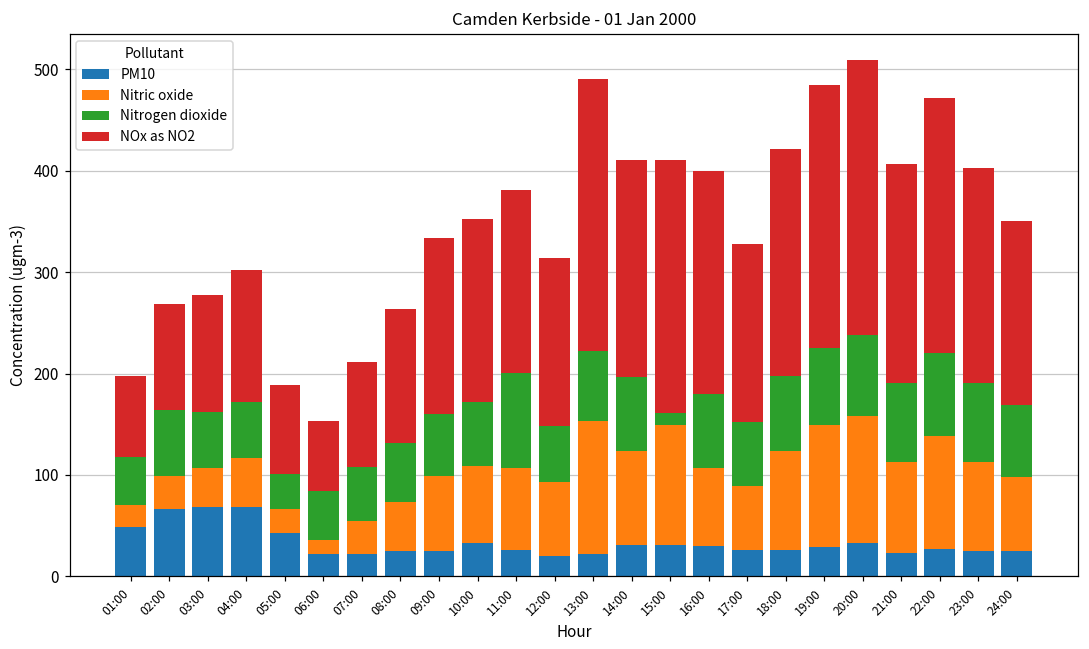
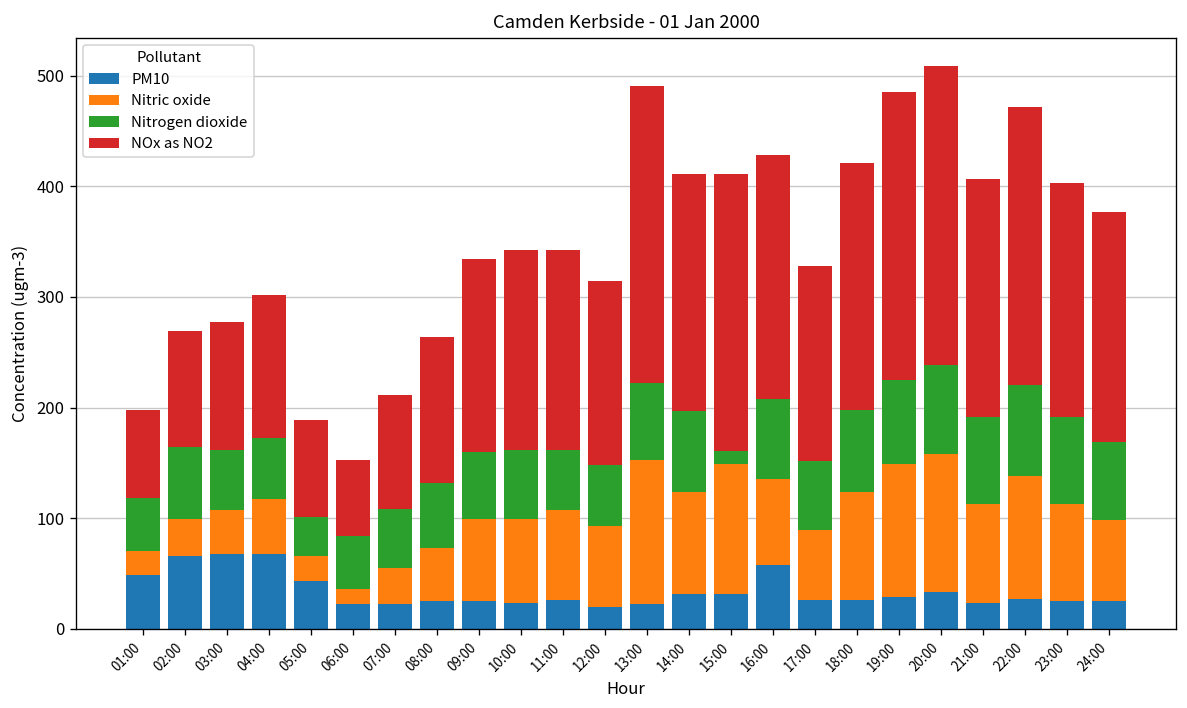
PM10, 10:00: 30 -> 20
Nitrogen dioxide, 11:00: 90 -> 60
PM10, 16:00: 30 -> 60
NOx as NO2, 24:00: 180 -> 210
